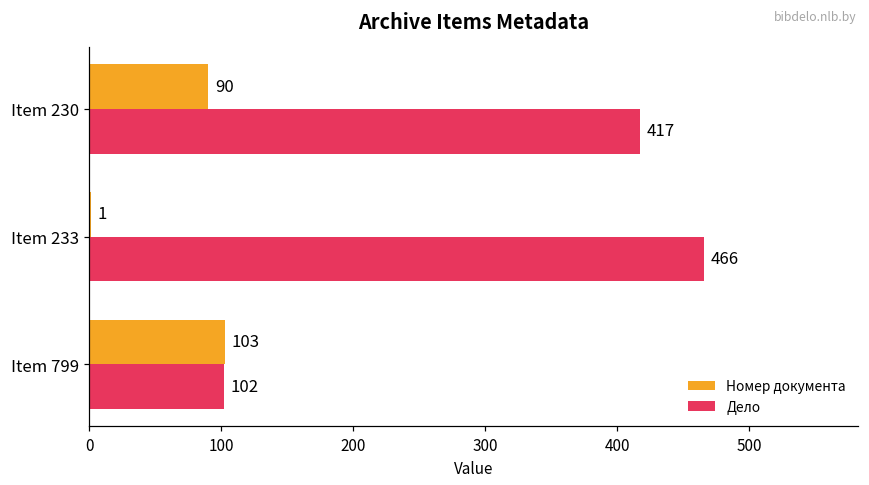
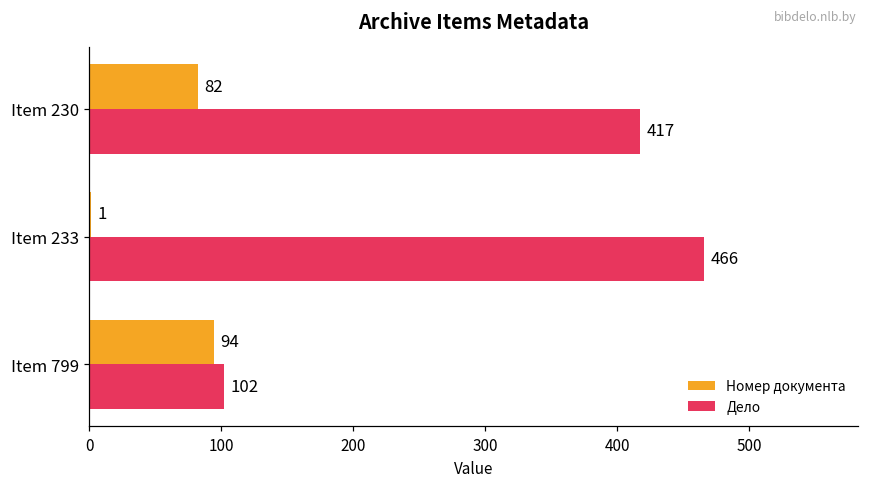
Номер документа, Item 230: 90 -> 82
Номер документа, Item 799: 103 -> 94
